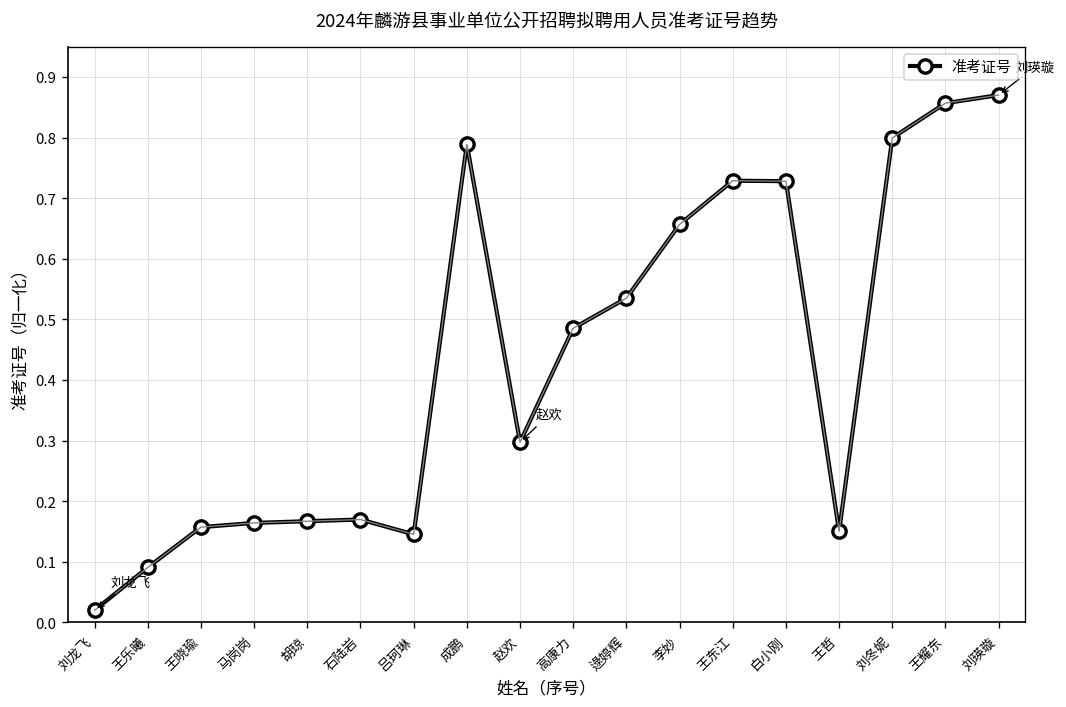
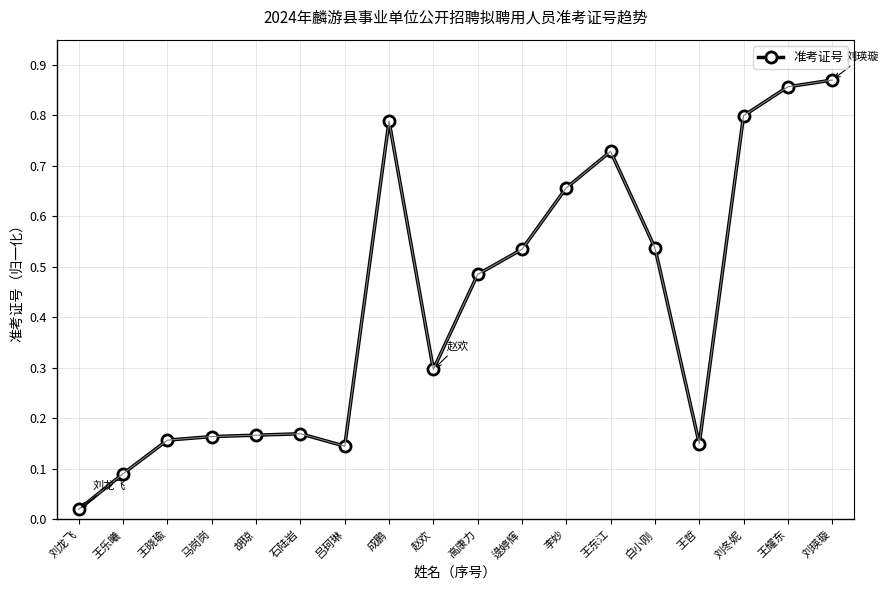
白小刚: 0.73 -> 0.54
